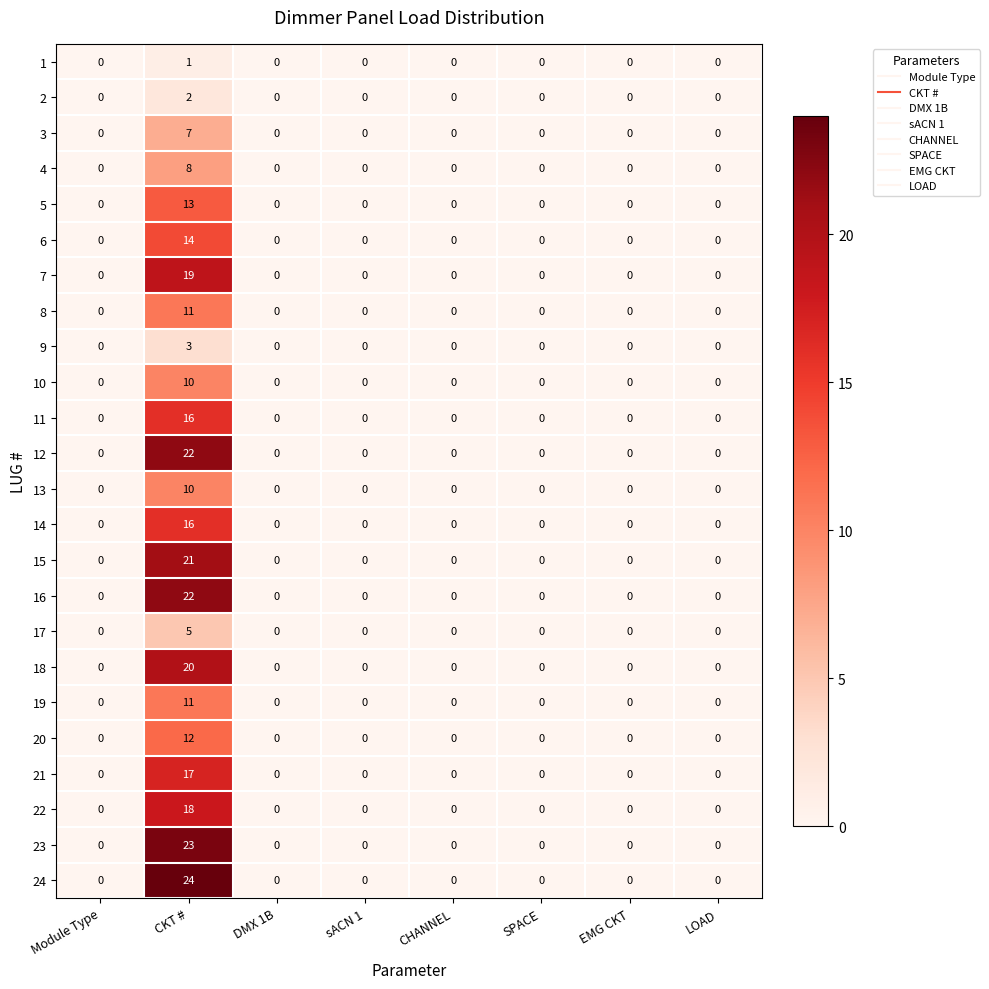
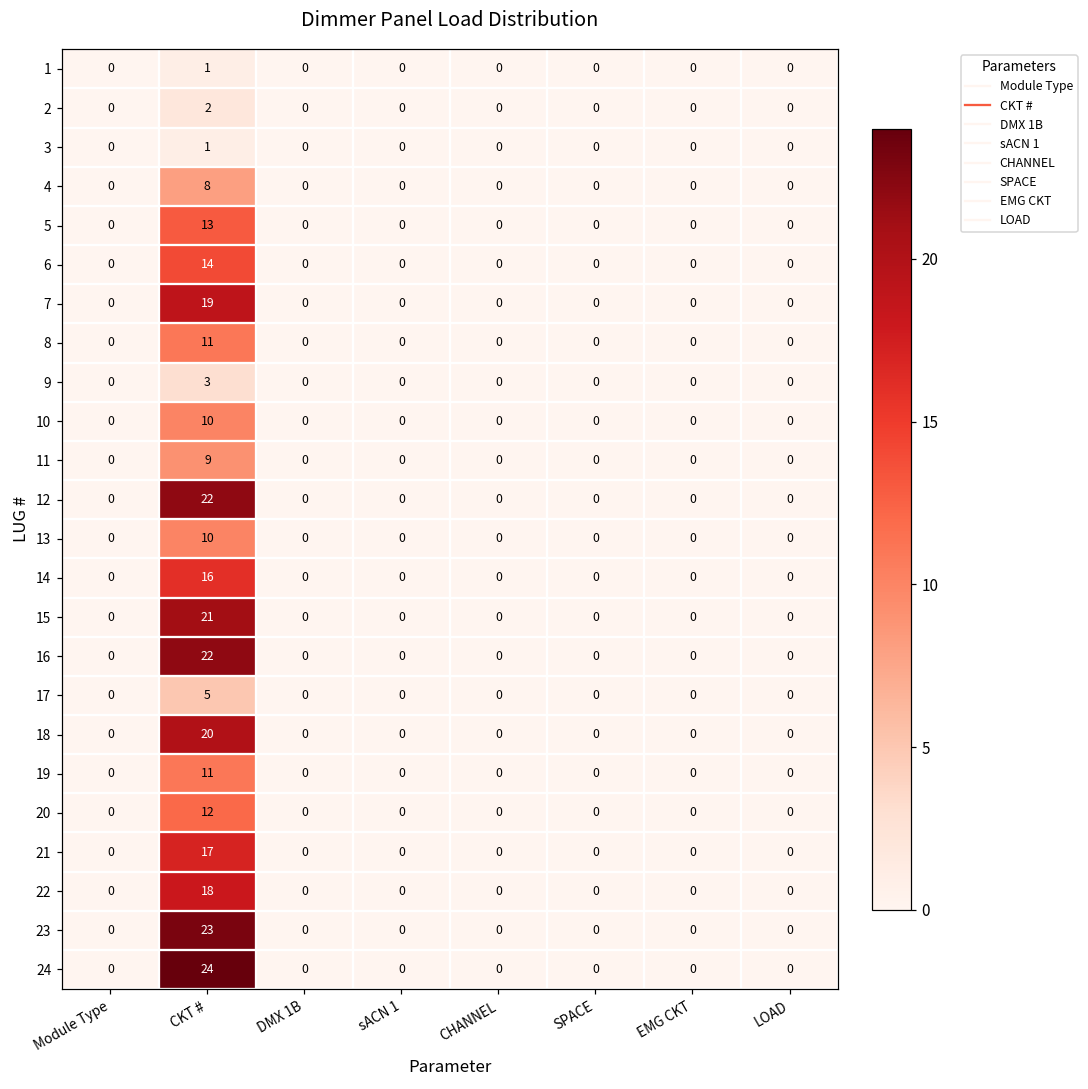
3, CKT #: 7 -> 1
11, CKT #: 16 -> 9
